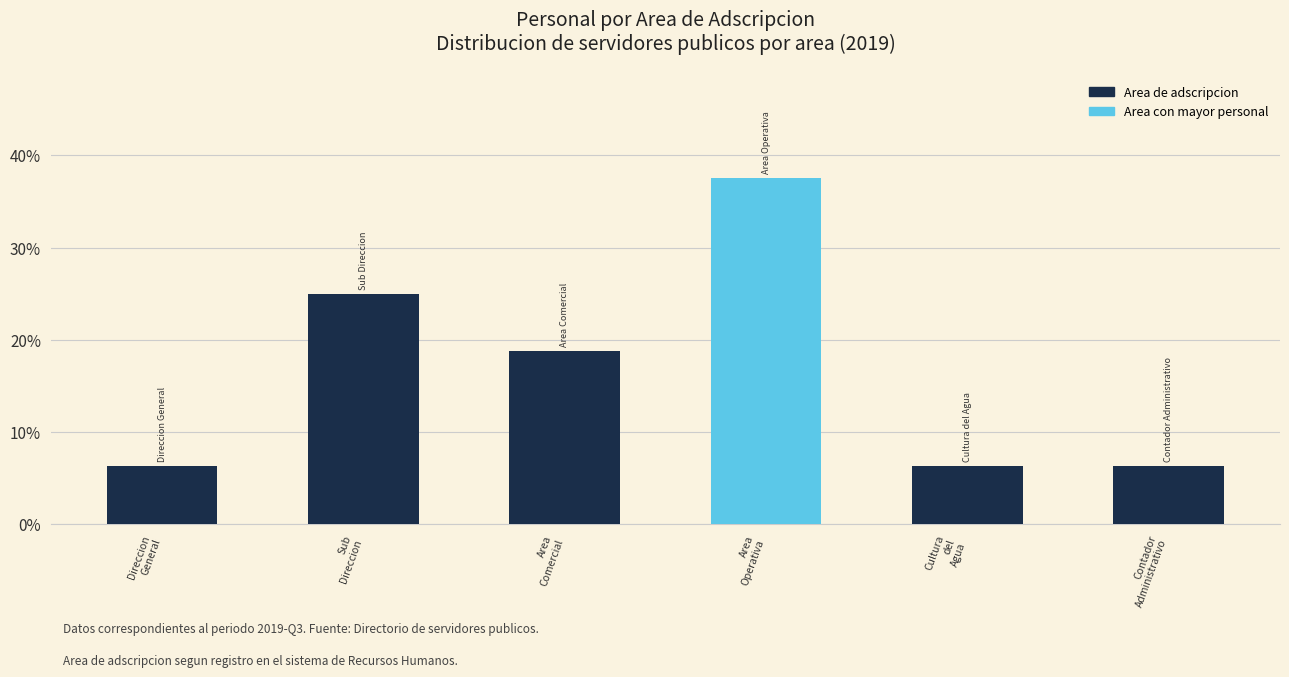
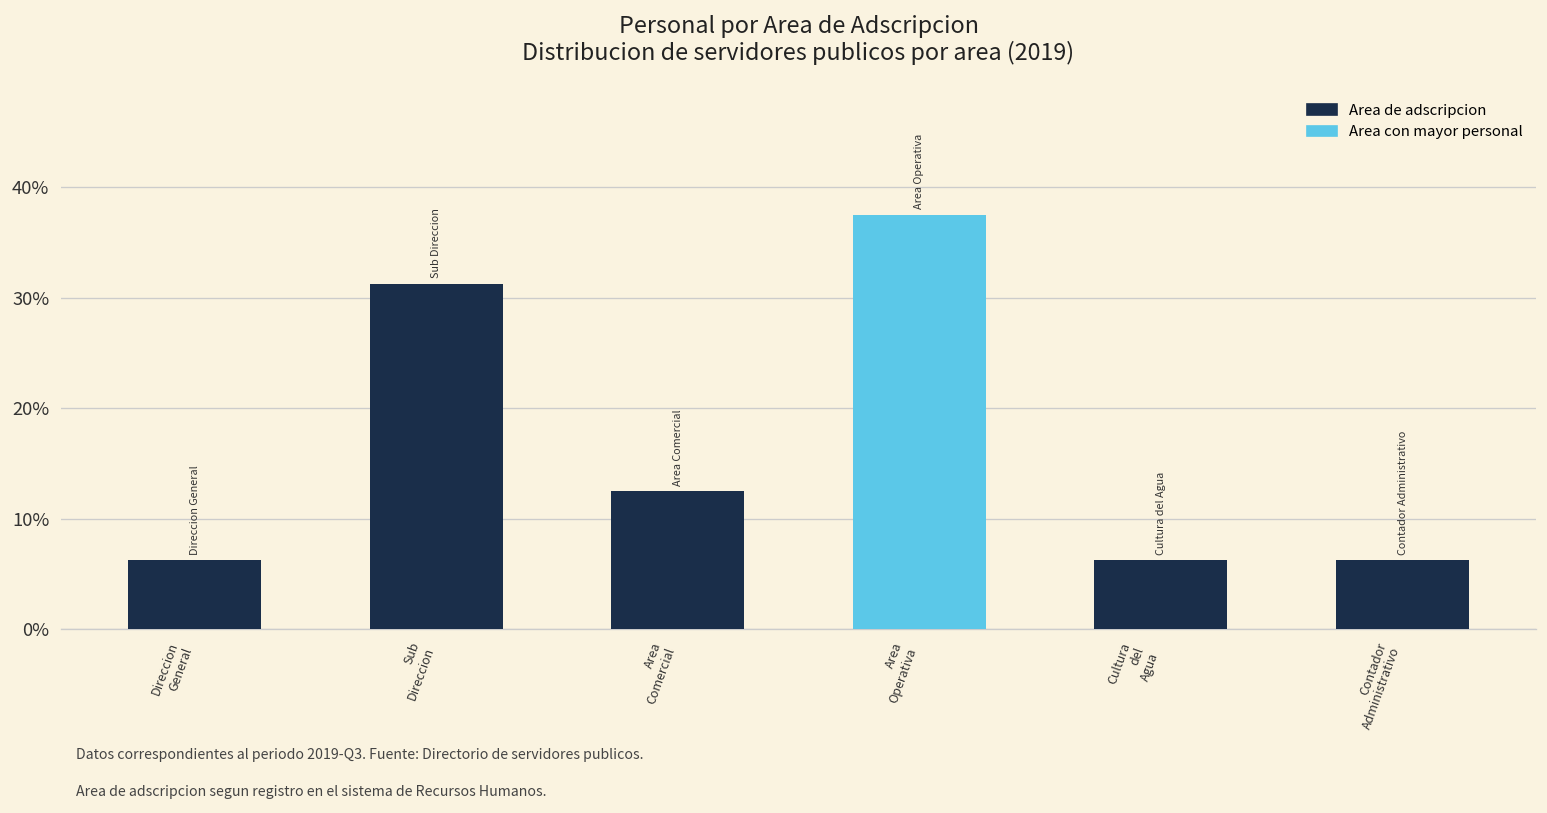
Sub Direccion: 25% -> 31%
Area Comercial: 19% -> 13%
